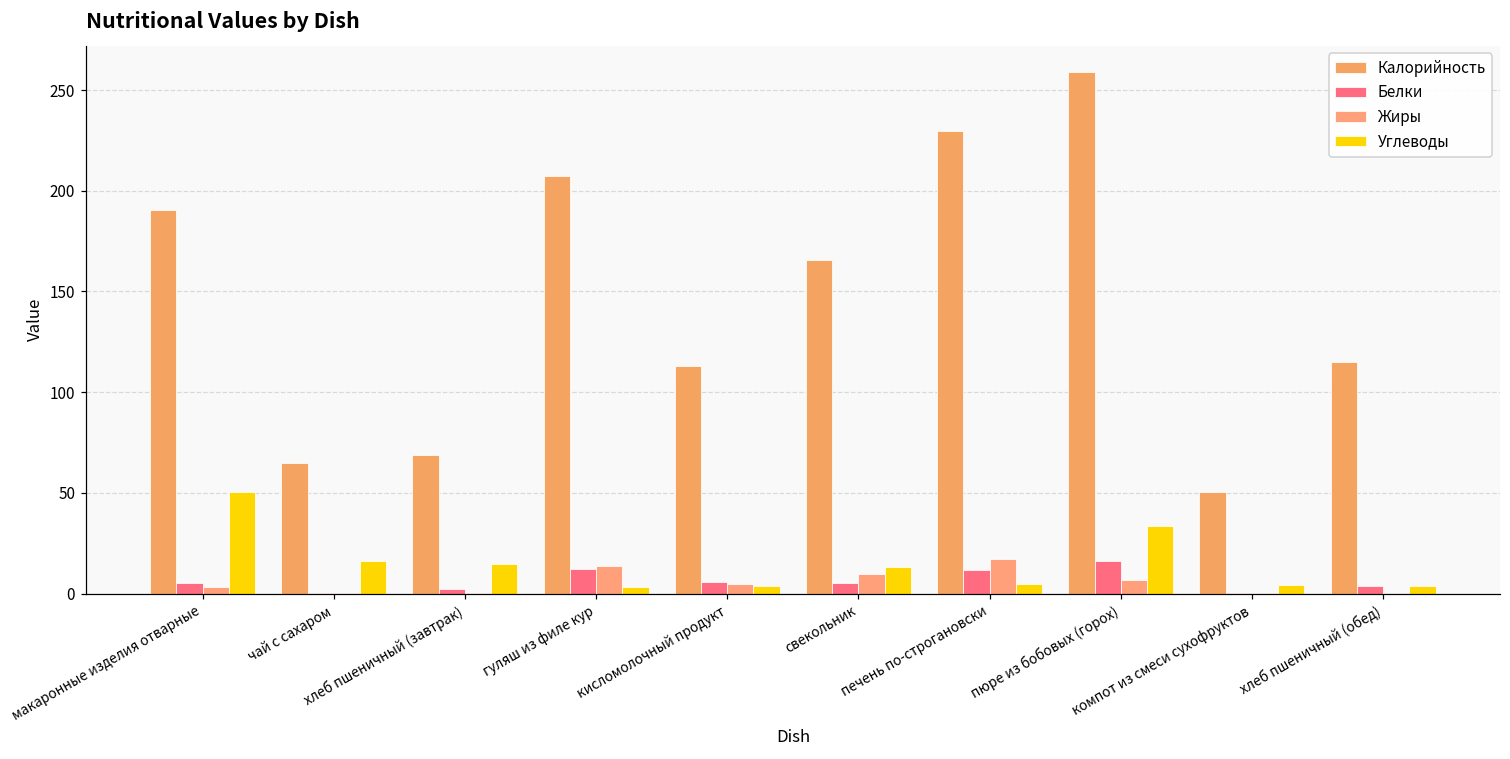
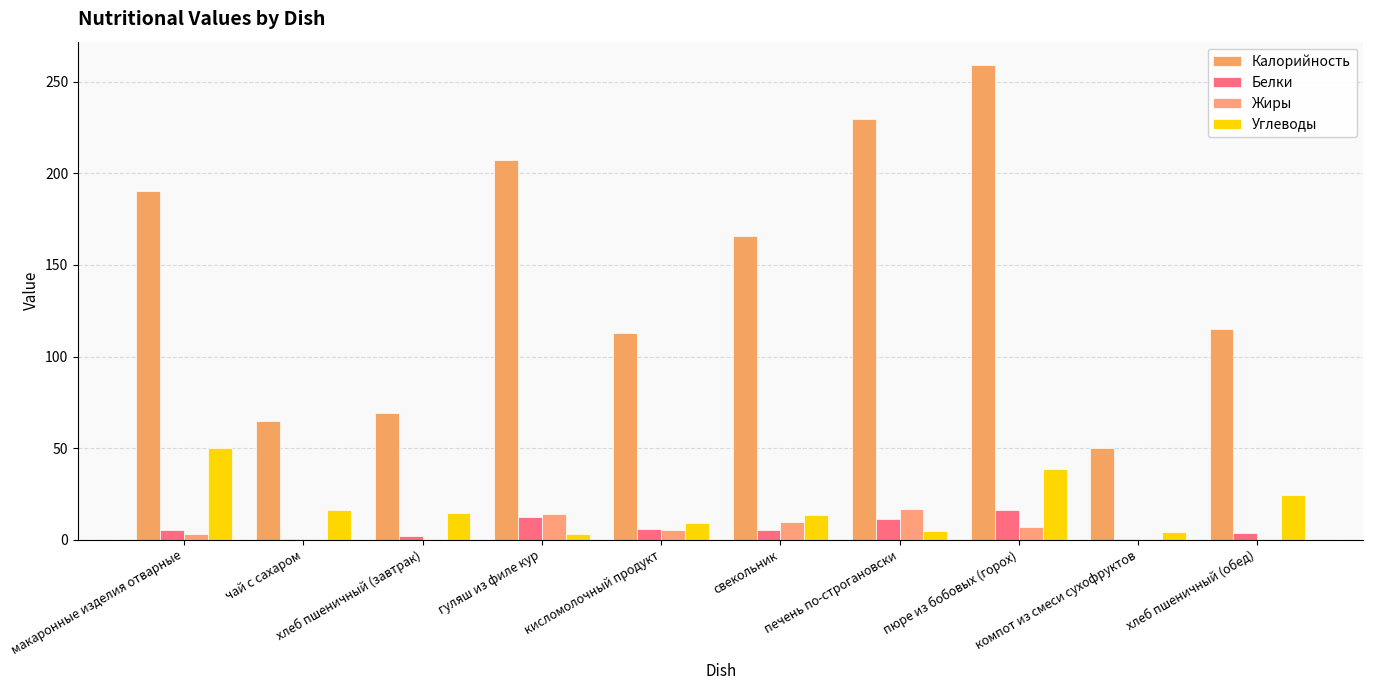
Углеводы, кисломолочный продукт: 4 -> 9
Углеводы, пюре из бобовых (горох): 33 -> 39
Углеводы, хлеб пшеничный (обед): 4 -> 24
